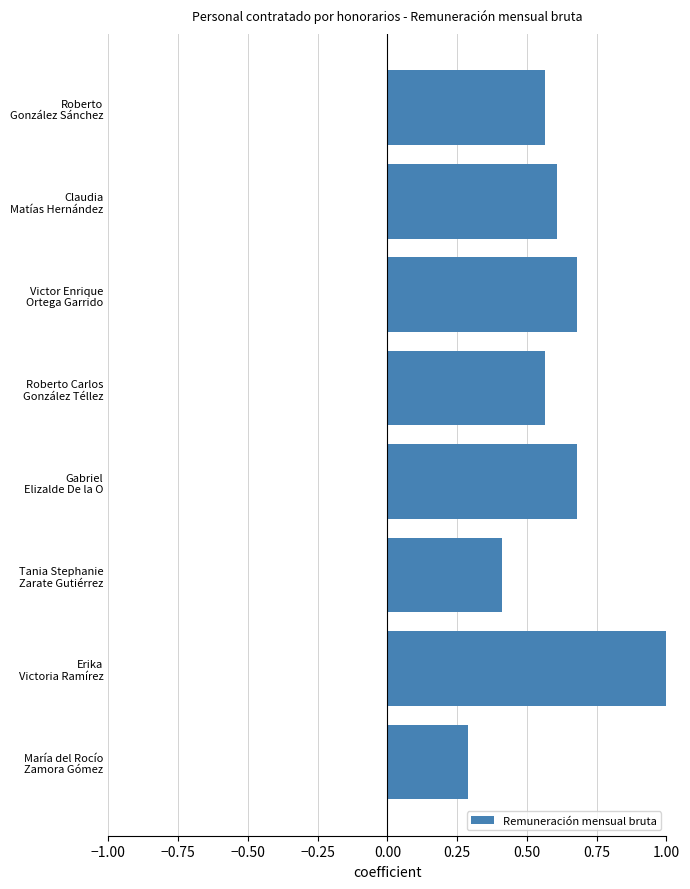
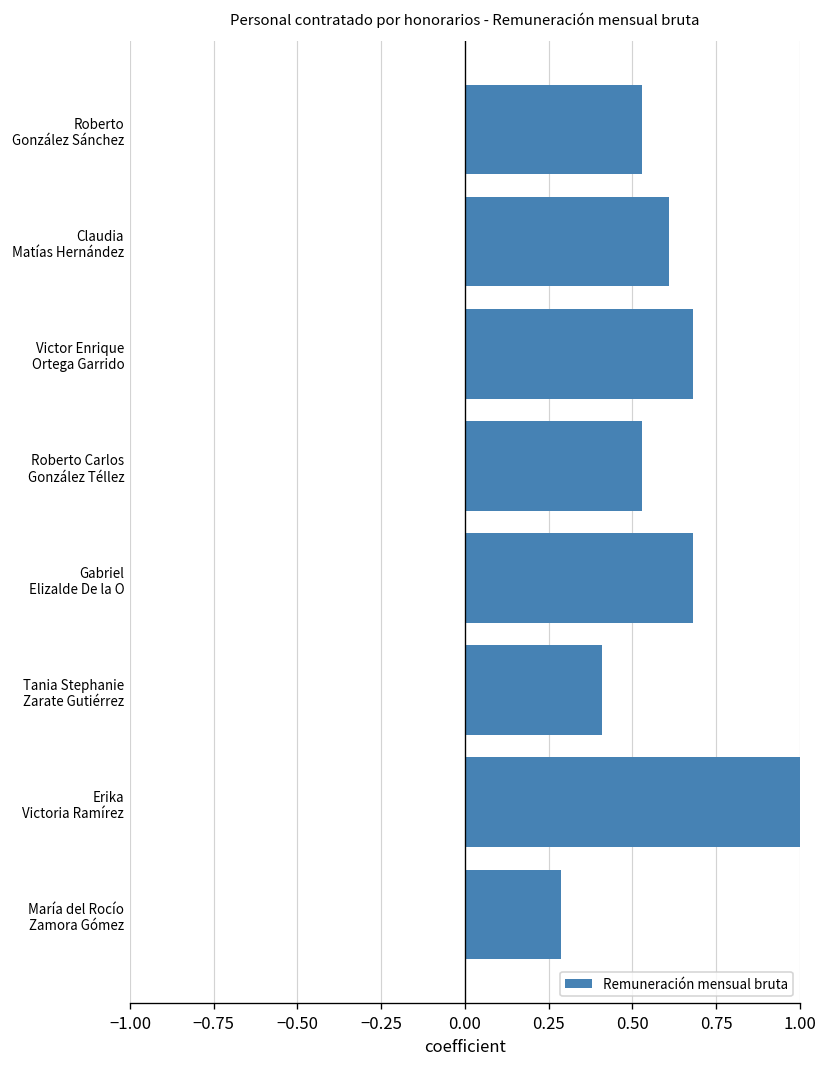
Roberto González Sánchez: 0.56 -> 0.53
Roberto Carlos González Téllez: 0.56 -> 0.53
